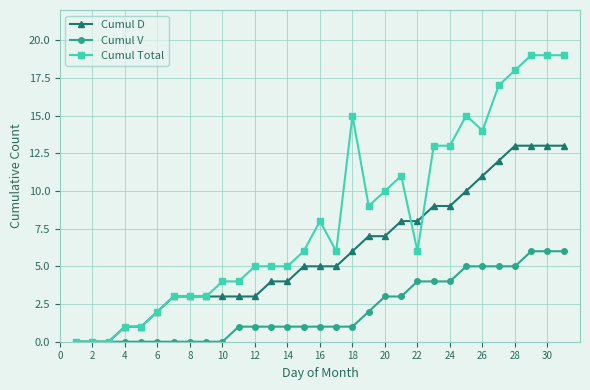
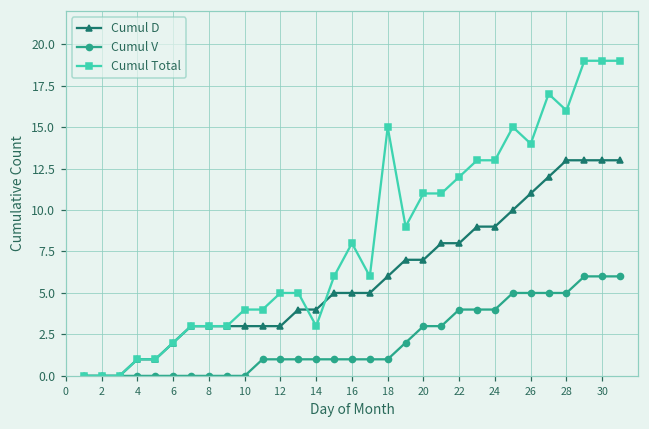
Cumul Total, 14: 5 -> 3
Cumul Total, 20: 10 -> 11
Cumul Total, 22: 6 -> 12
Cumul Total, 28: 18 -> 16
